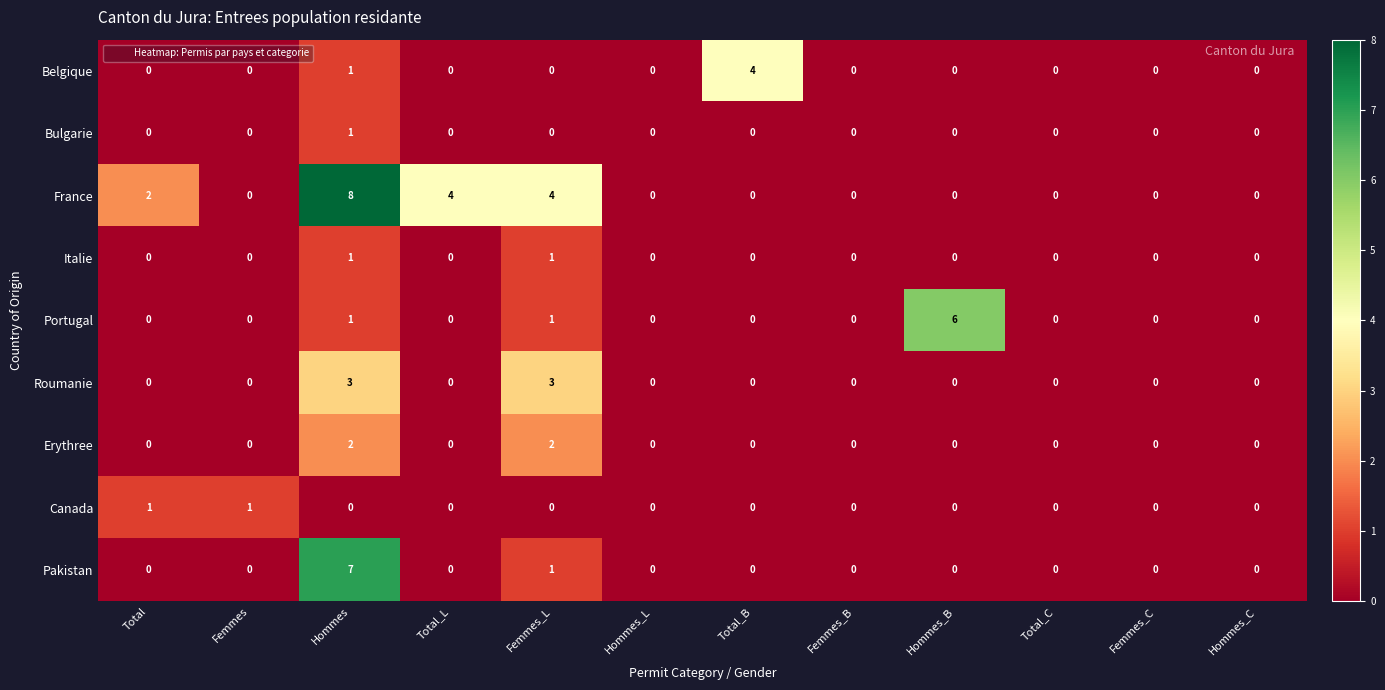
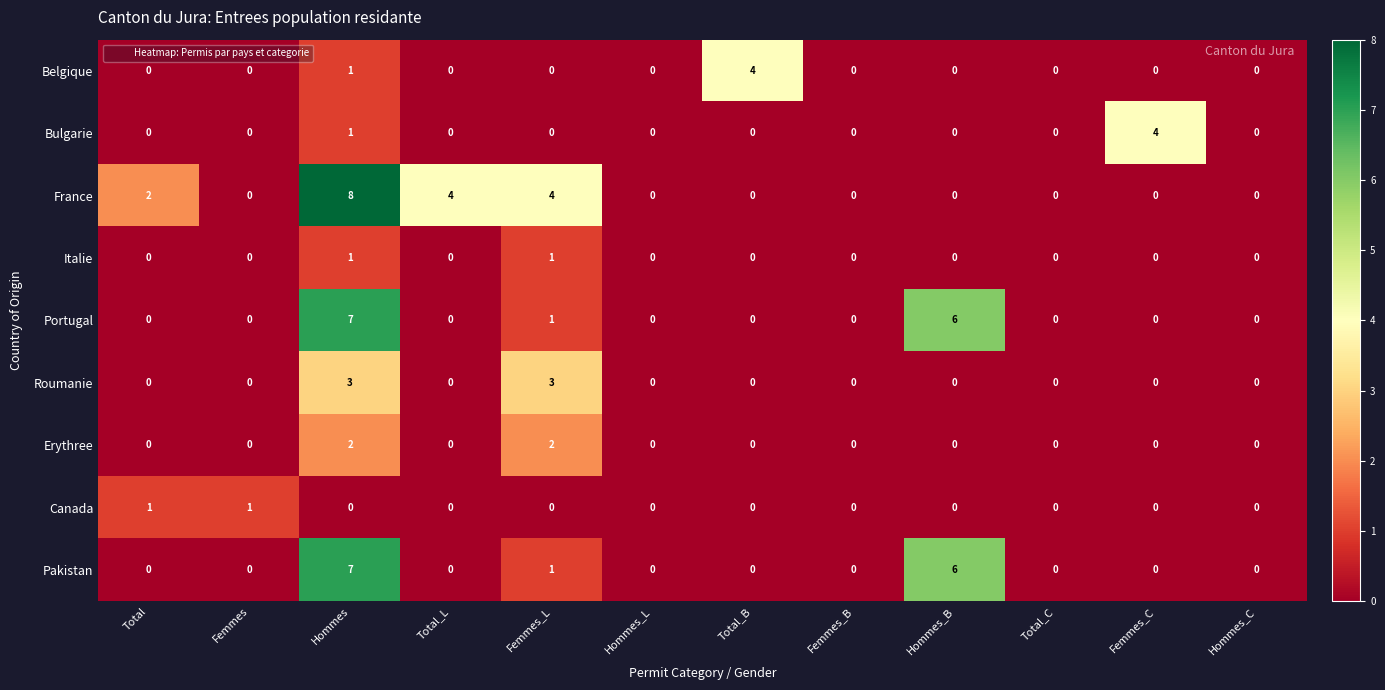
Bulgarie, Femmes_C: 0 -> 4
Portugal, Hommes: 1 -> 7
Pakistan, Hommes_B: 0 -> 6
